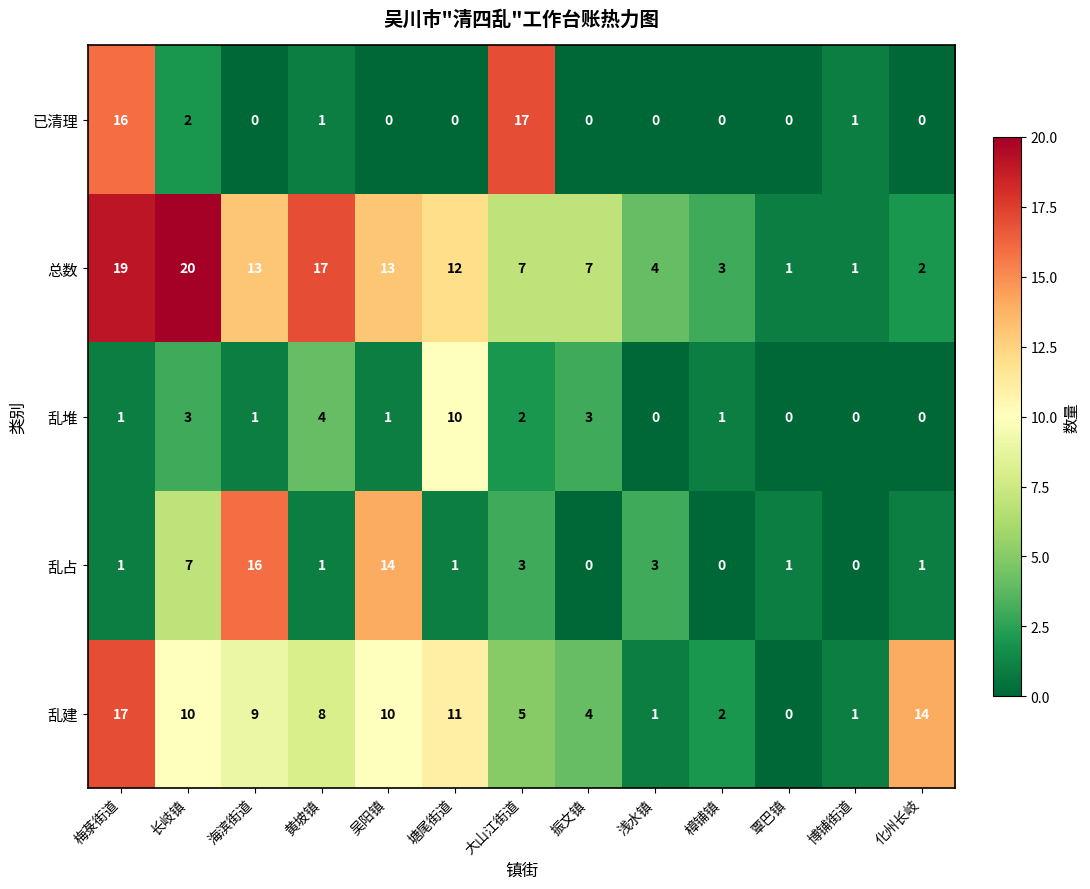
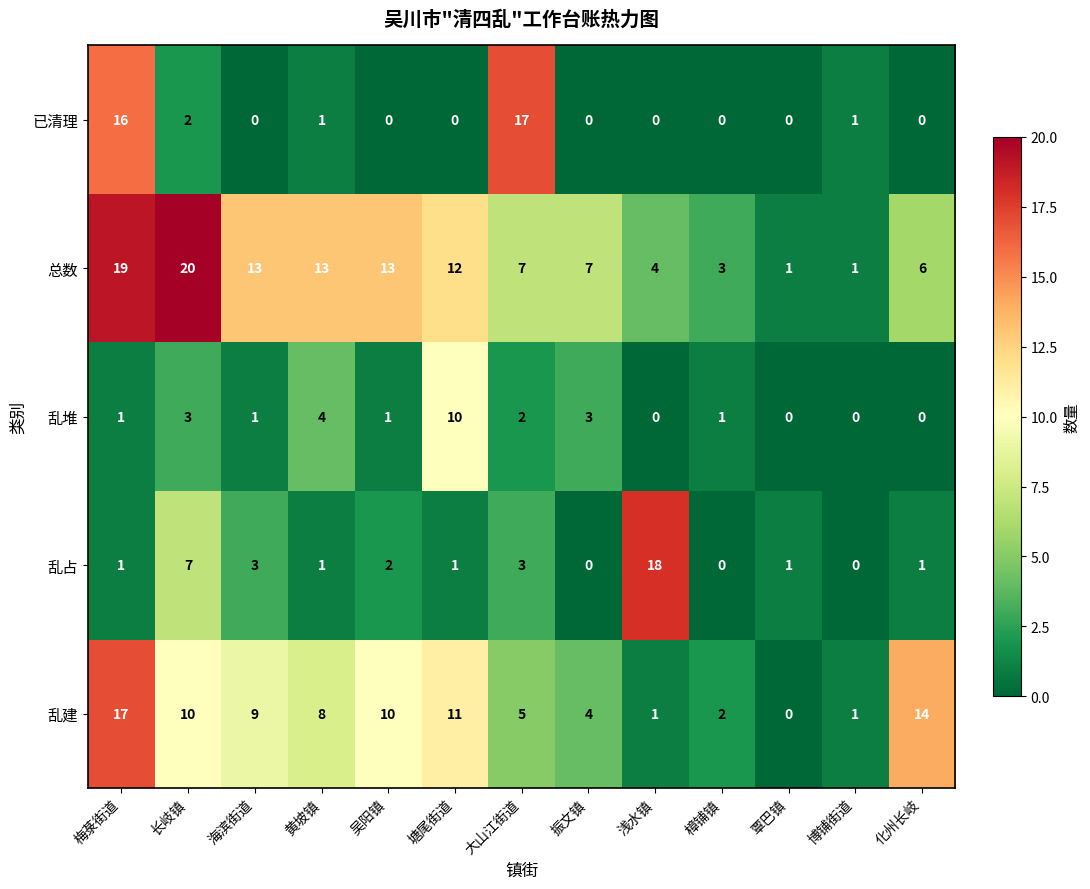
总数, 黄坡镇: 17 -> 13
总数, 化州长岐: 2 -> 6
乱占, 海滨街道: 16 -> 3
乱占, 吴阳镇: 14 -> 2
乱占, 浅水镇: 3 -> 18
